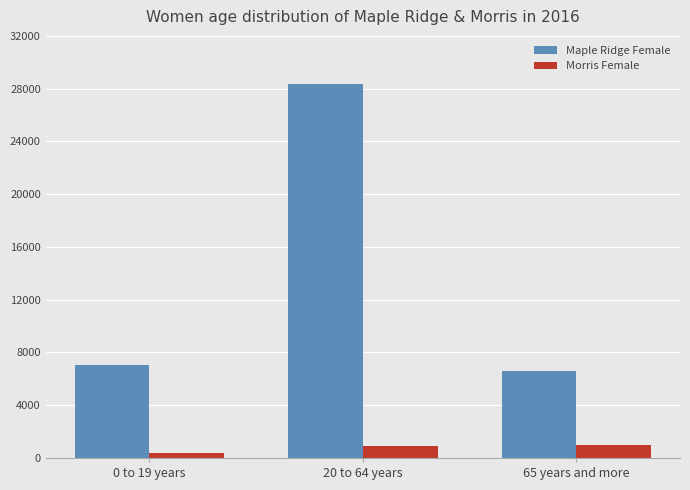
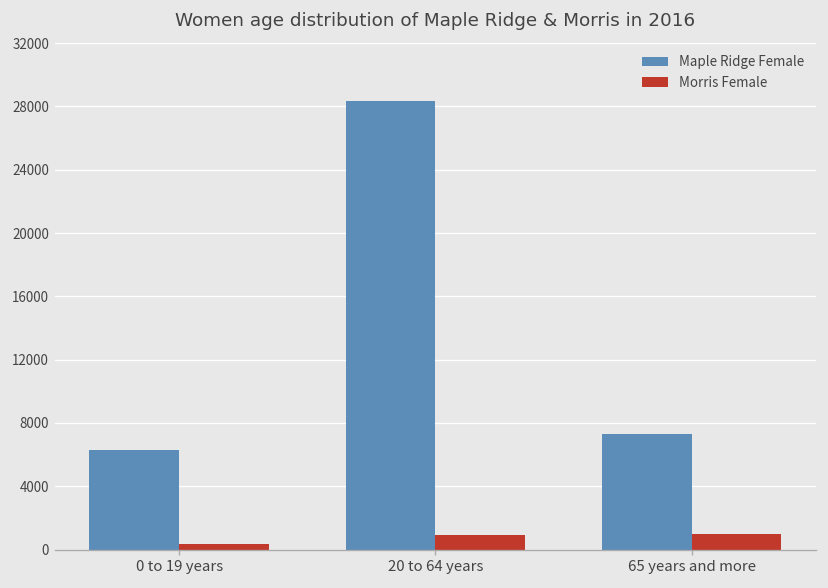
Maple Ridge Female, 0 to 19 years: 7000 -> 6300
Maple Ridge Female, 65 years and more: 6600 -> 7300
